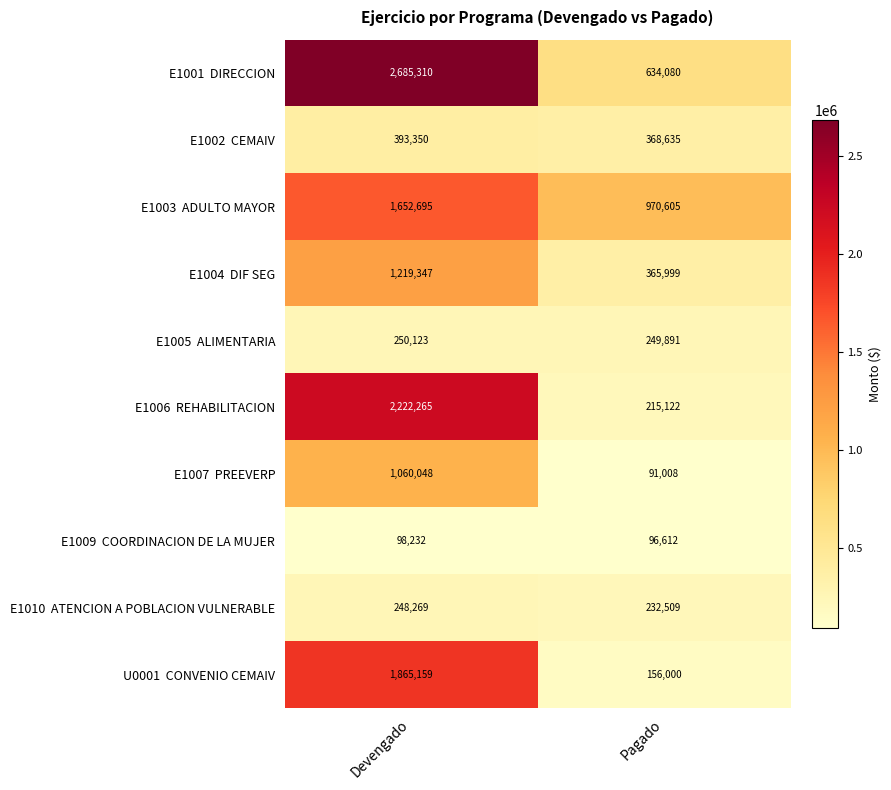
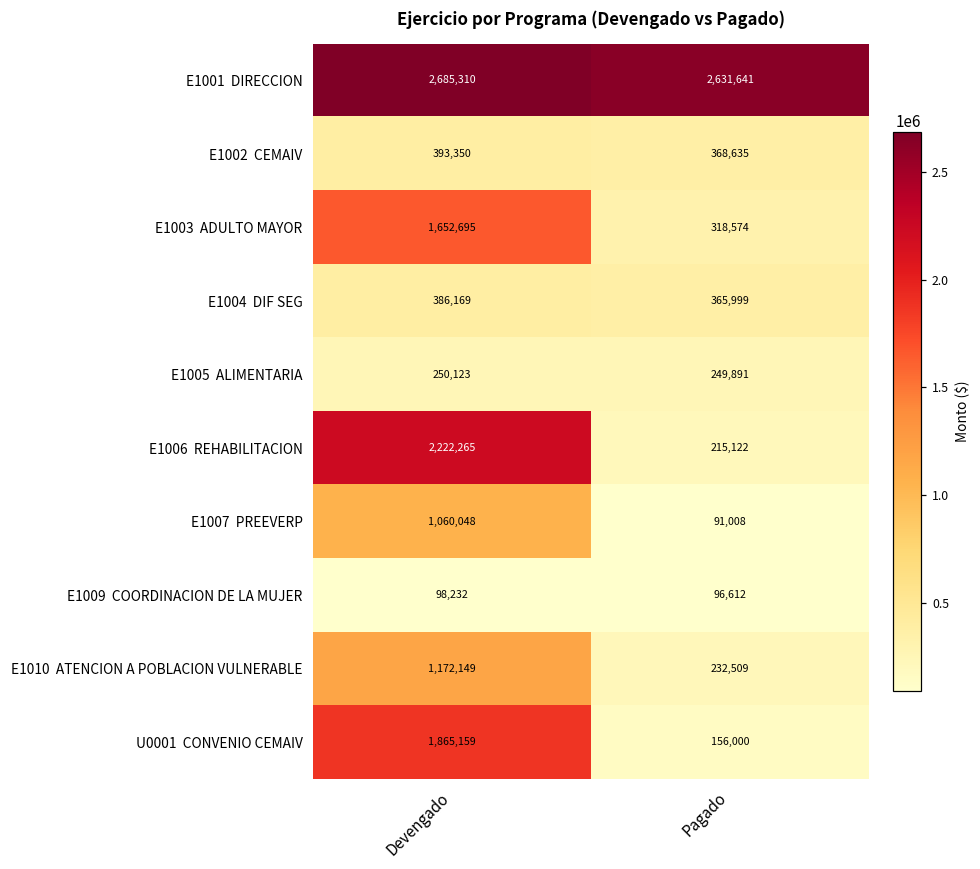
E1001 DIRECCION, Pagado: 634,080 -> 2,631,641
E1003 ADULTO MAYOR, Pagado: 970,605 -> 318,574
E1004 DIF SEG, Devengado: 1,219,347 -> 386,169
E1010 ATENCION A POBLACION VULNERABLE, Devengado: 248,269 -> 1,172,149
